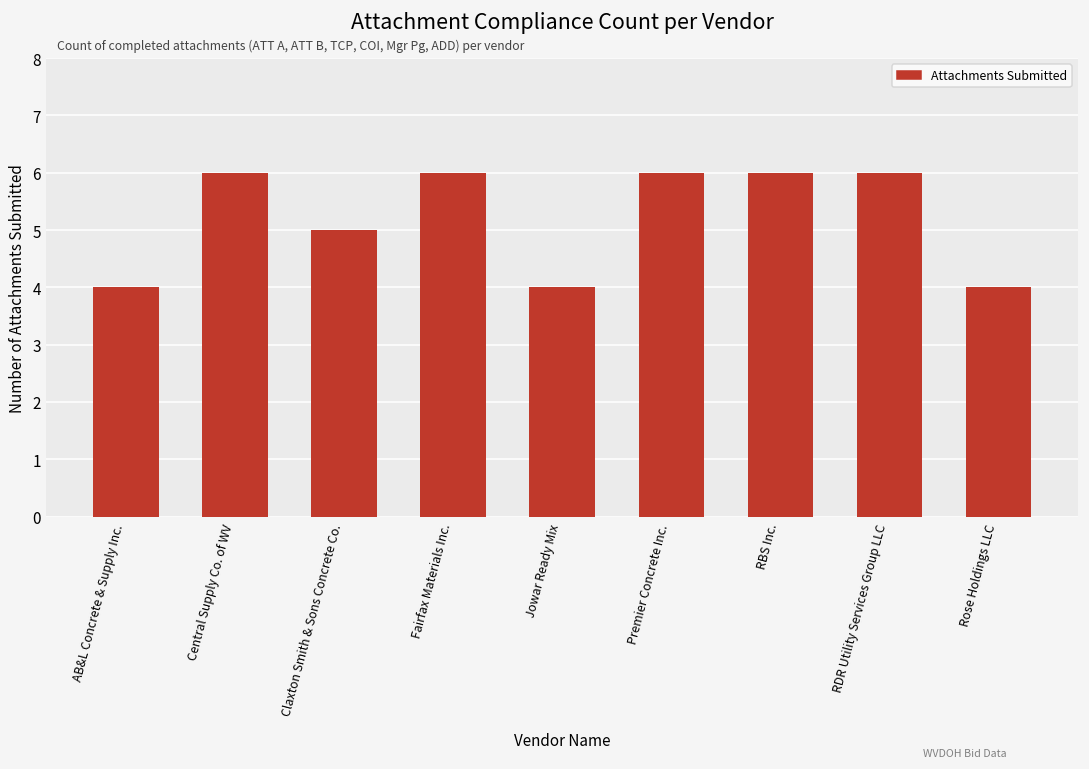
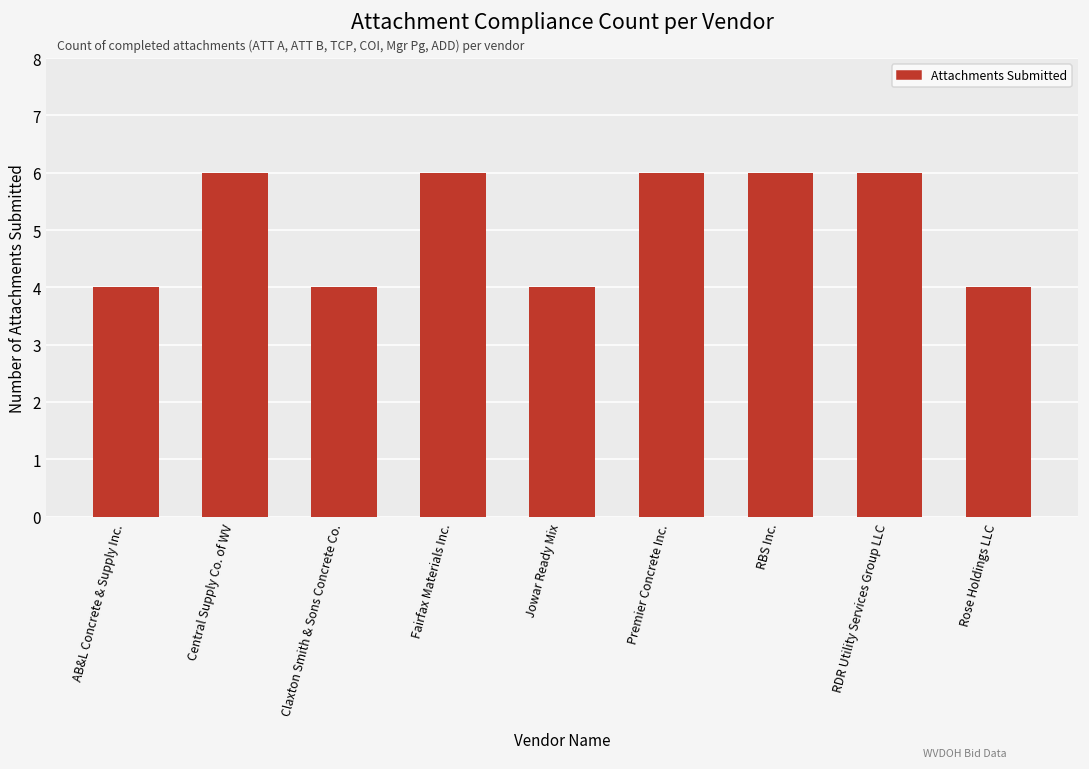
Claxton Smith & Sons Concrete Co.: 5 -> 4
